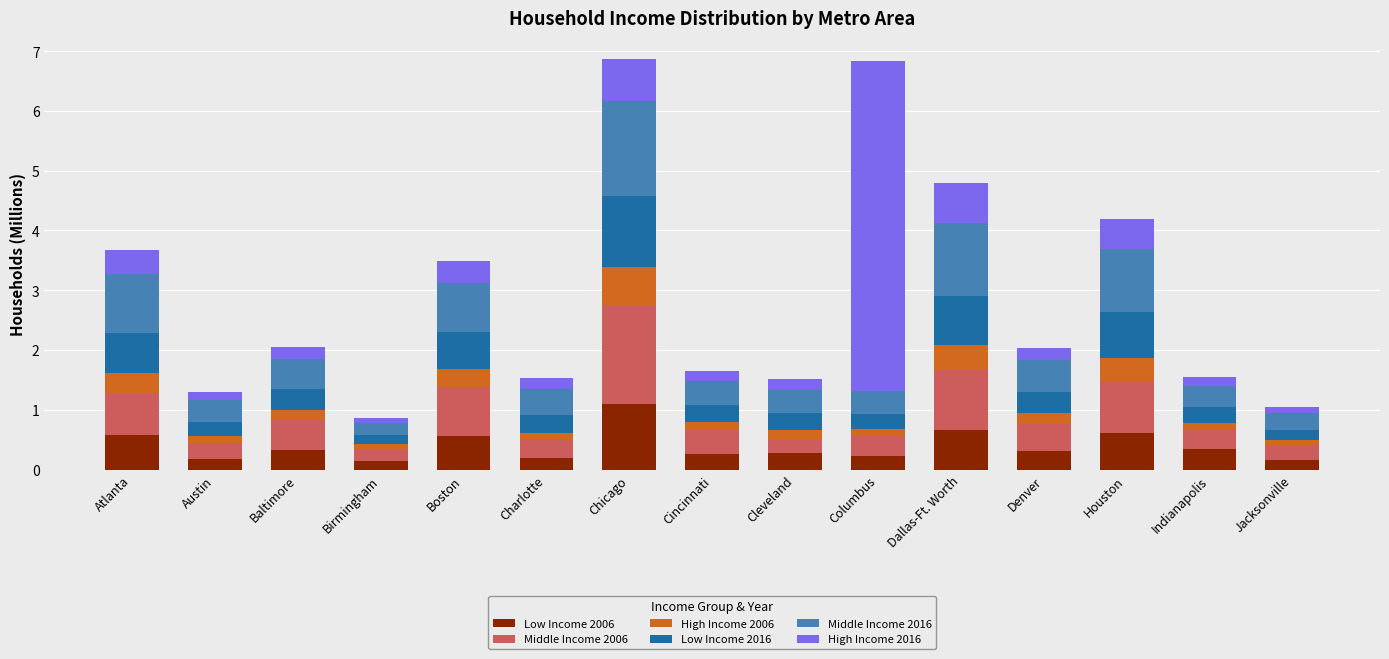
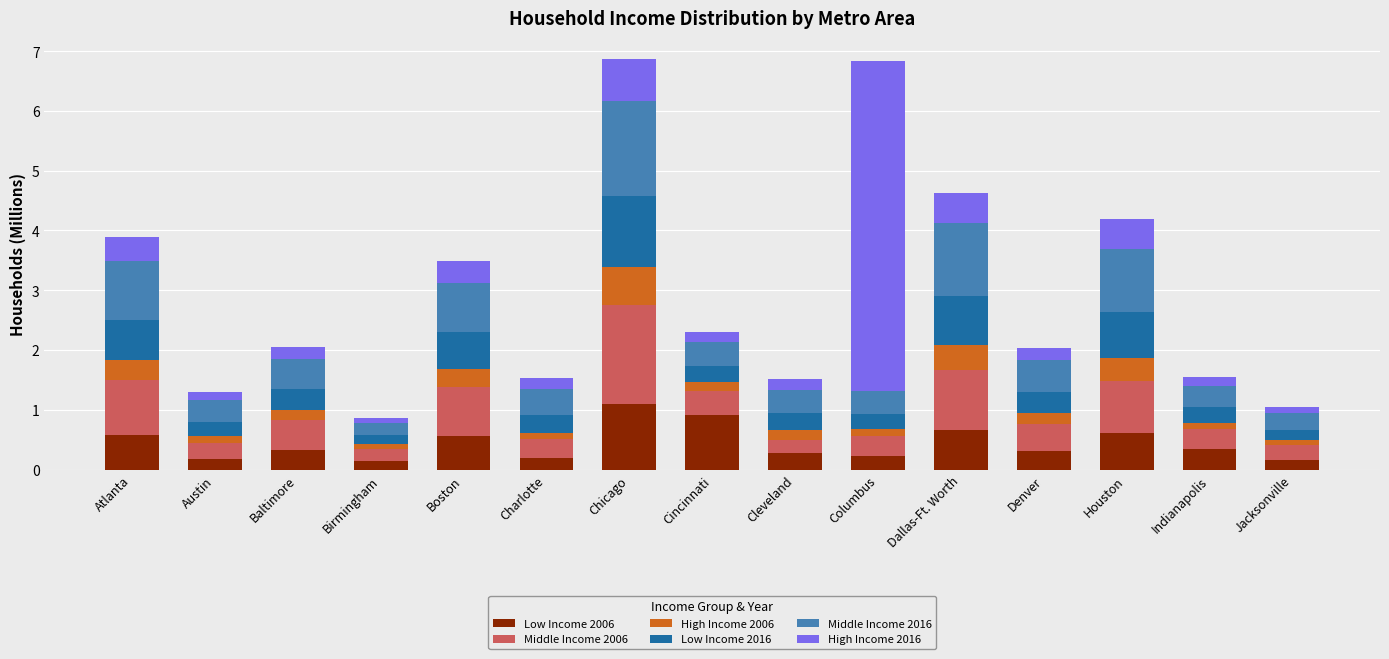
Middle Income 2006, Atlanta: 0.7 -> 0.9
Low Income 2006, Cincinnati: 0.3 -> 0.9
High Income 2016, Dallas-Ft. Worth: 0.7 -> 0.5
